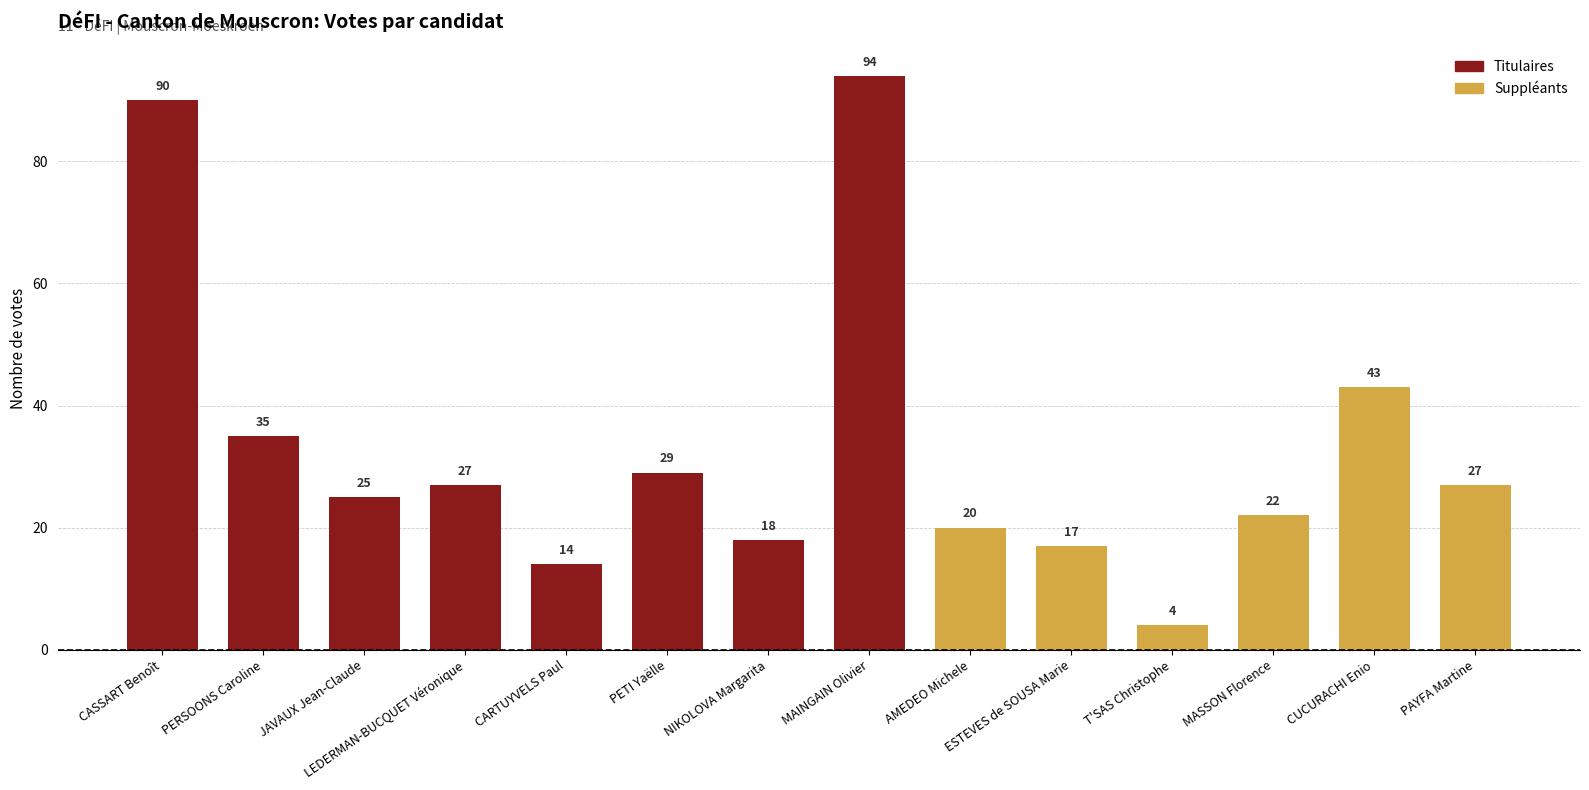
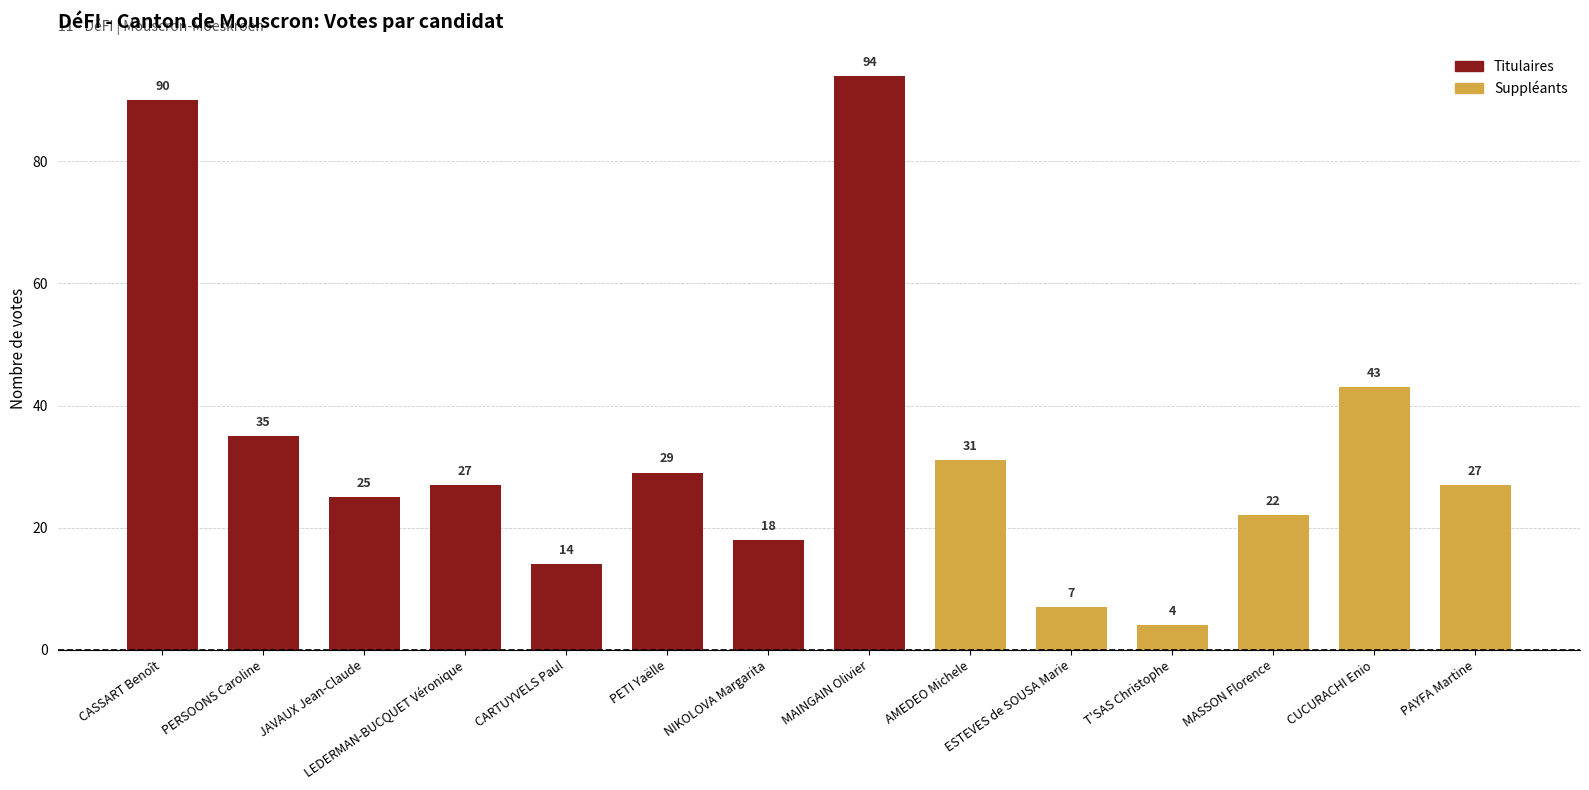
AMEDEO Michele: 20 -> 31
ESTEVES de SOUSA Marie: 17 -> 7
